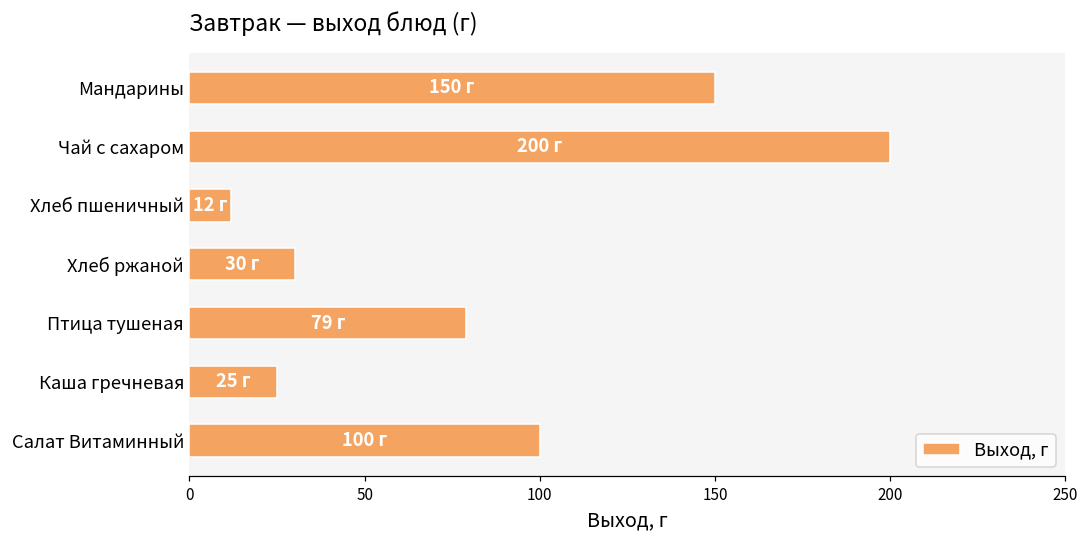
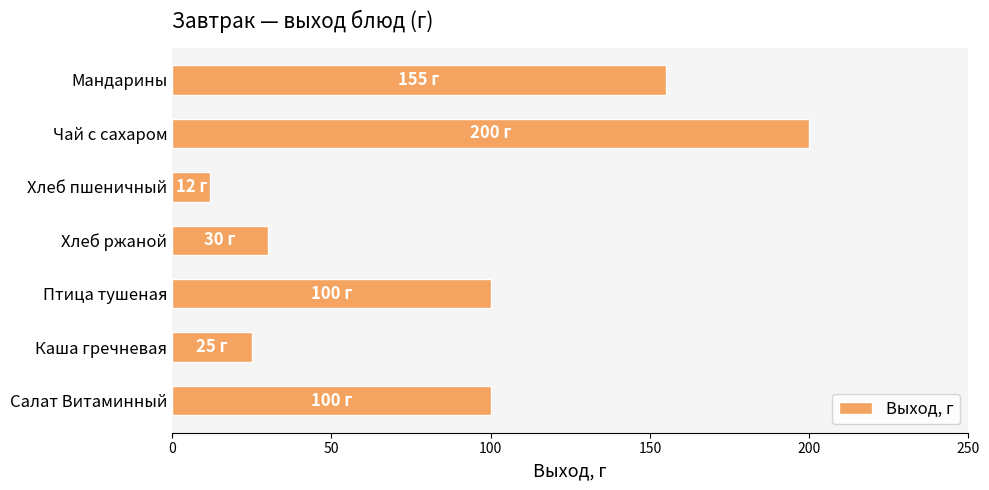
Мандарины: 150 -> 155
Птица тушеная: 79 -> 100
